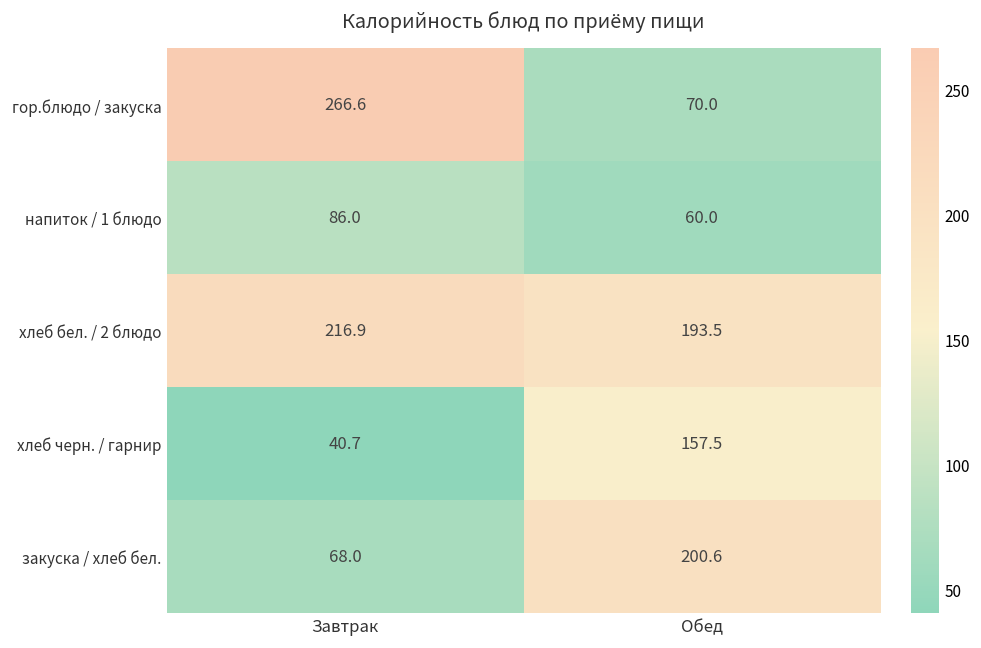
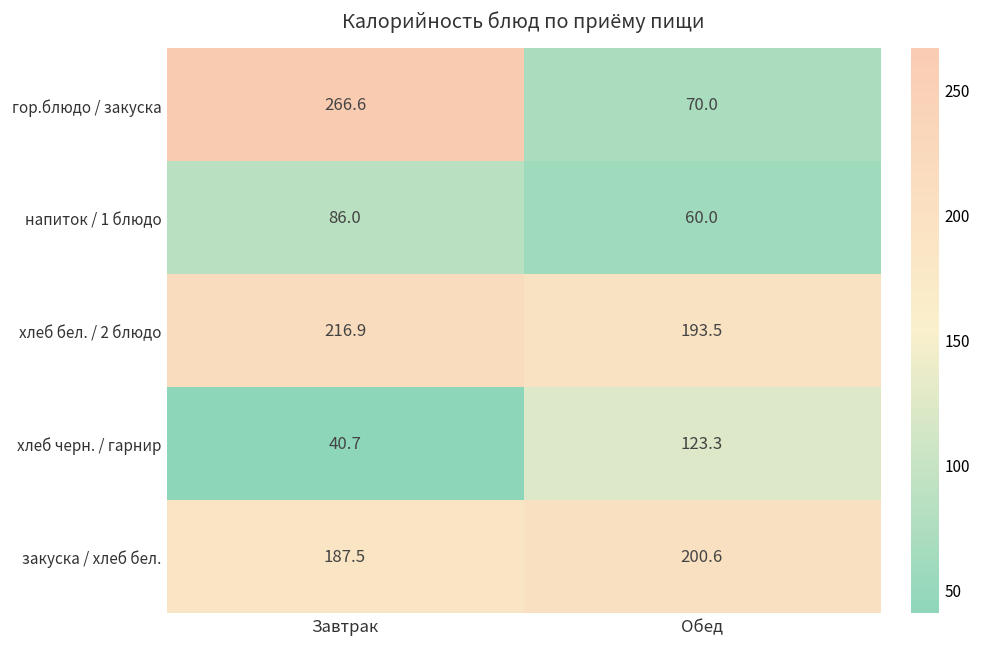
хлеб черн. / гарнир, Обед: 157.5 -> 123.3
закуска / хлеб бел., Завтрак: 68.0 -> 187.5
